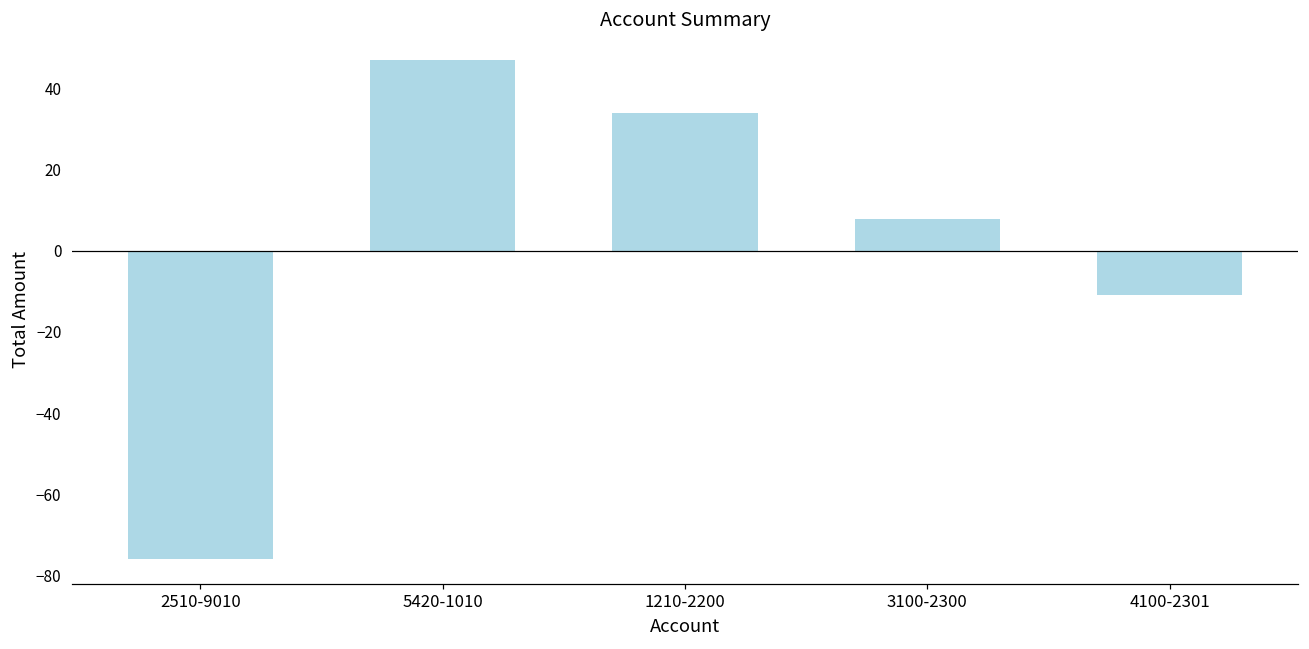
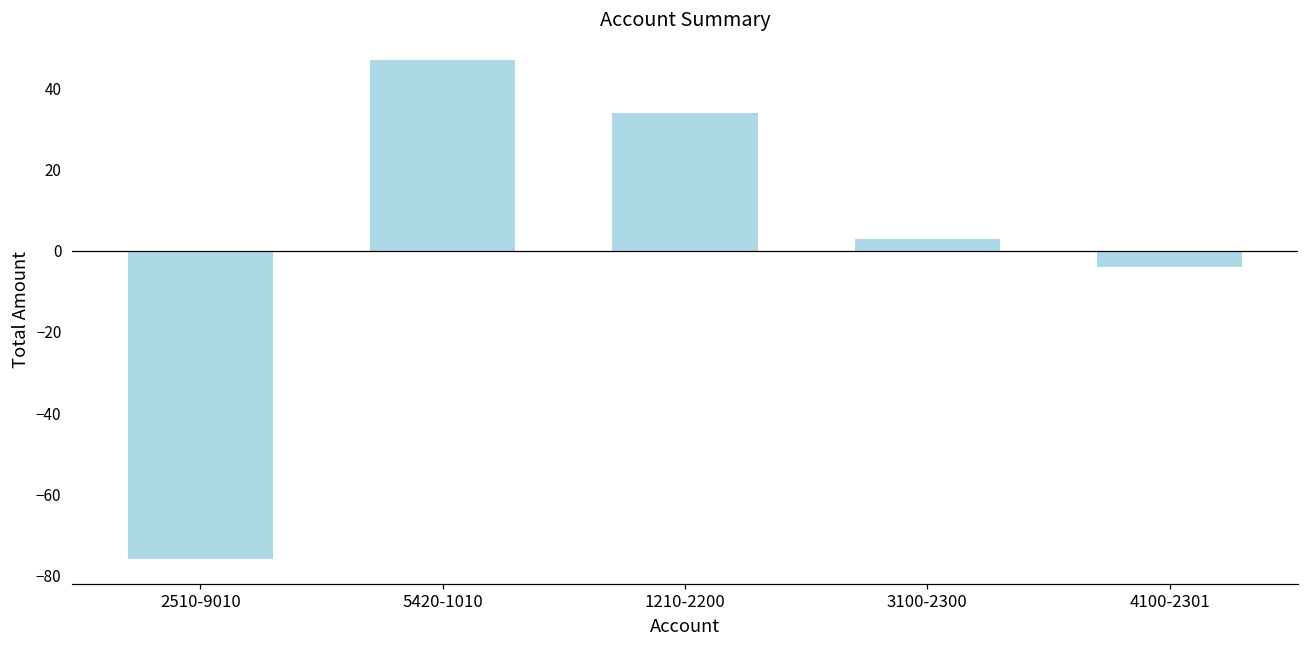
3100-2300: 8 -> 3
4100-2301: -11 -> -4
